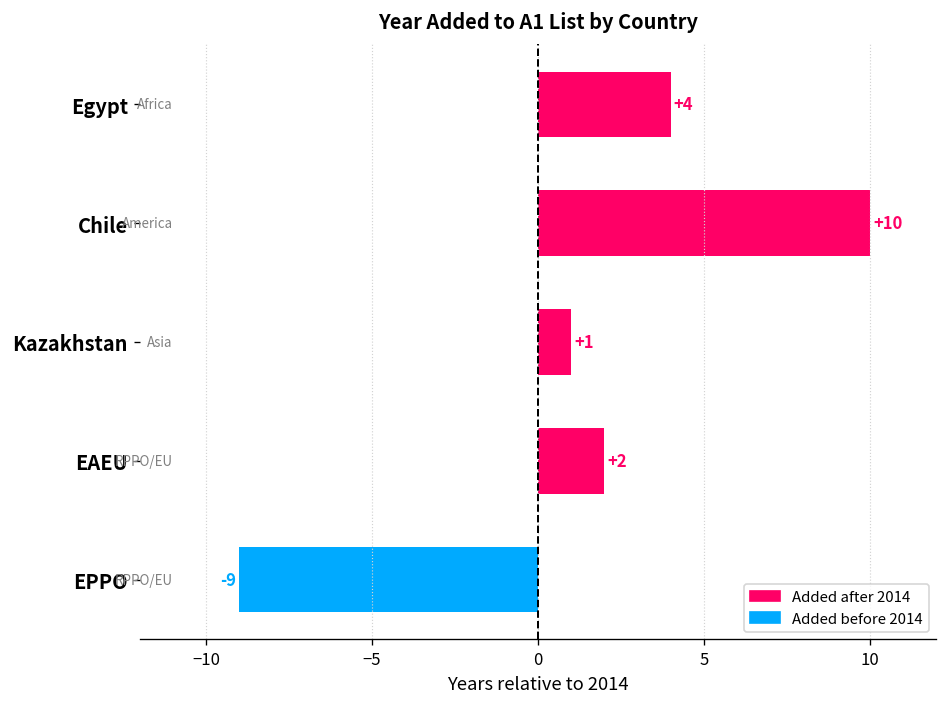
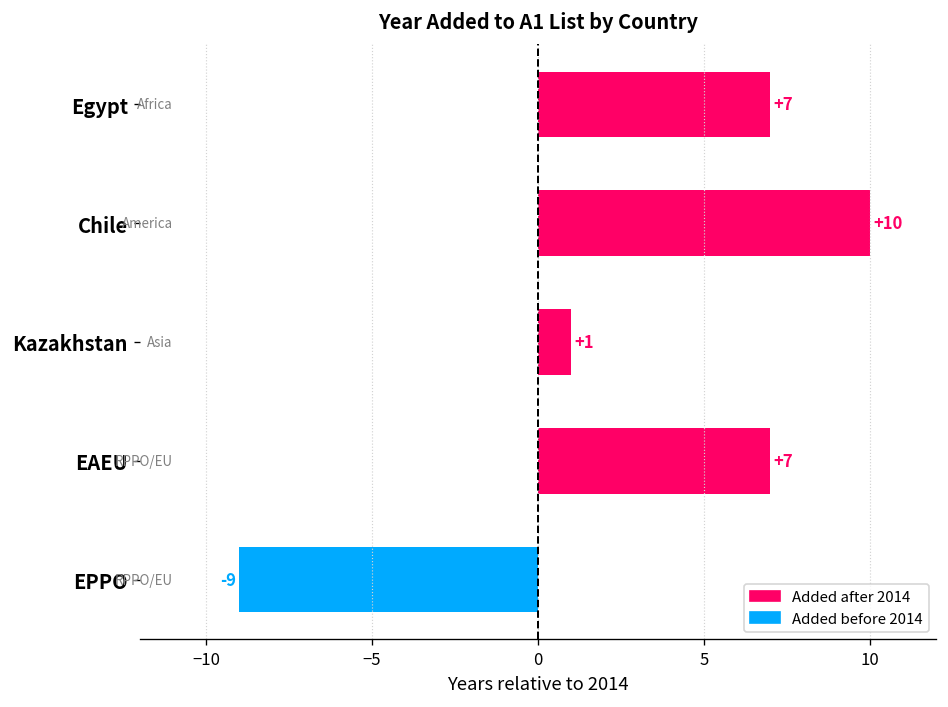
Egypt: +4 -> +7
EAEU: +2 -> +7
